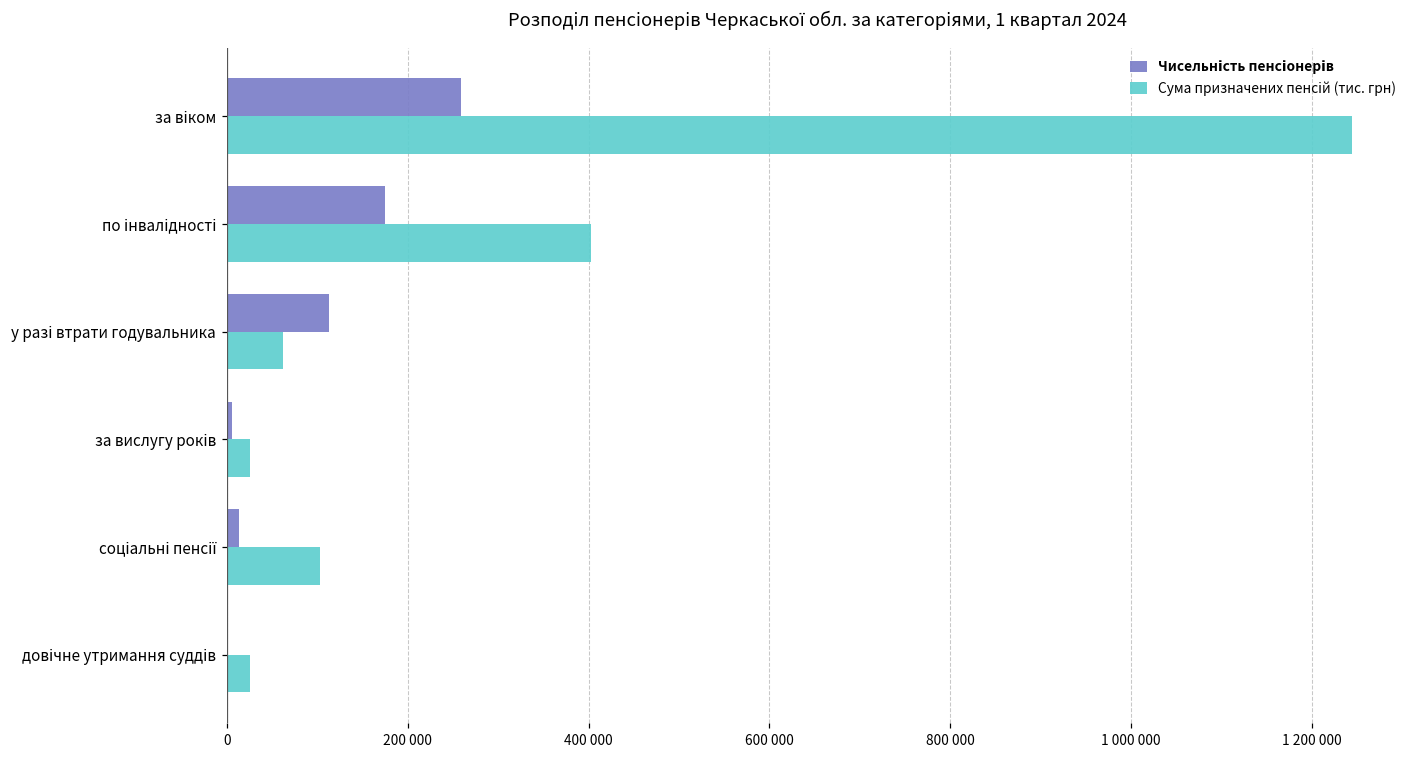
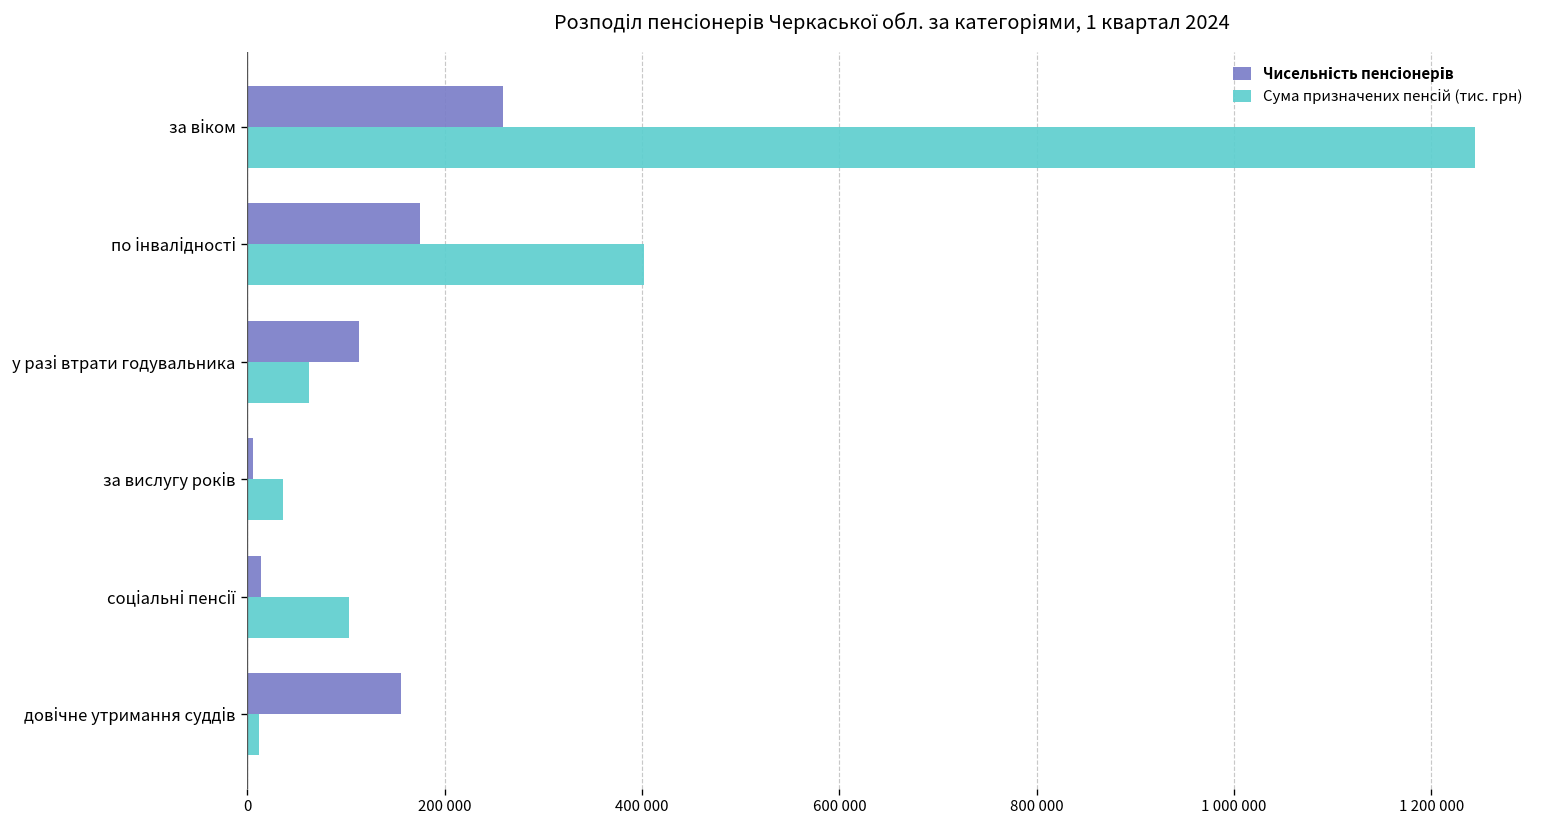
Сума призначених пенсій (тис. грн), за вислугу років: 30000 -> 40000
Чисельність пенсіонерів, довічне утримання суддів: 0 -> 160000
Сума призначених пенсій (тис. грн), довічне утримання суддів: 30000 -> 10000
